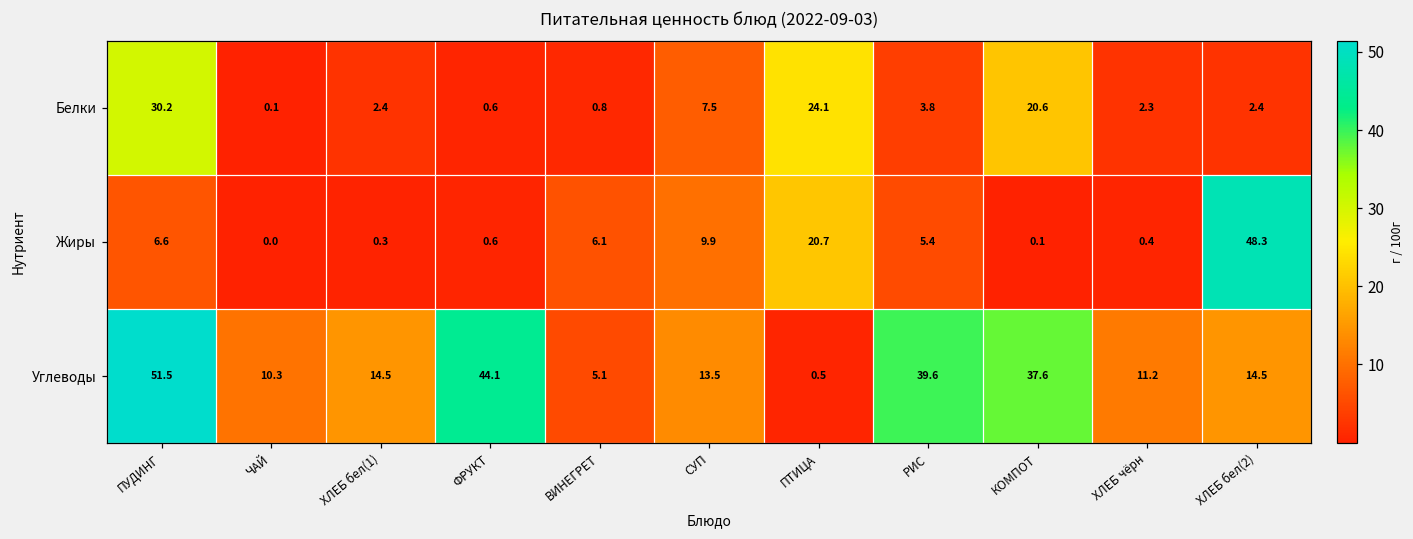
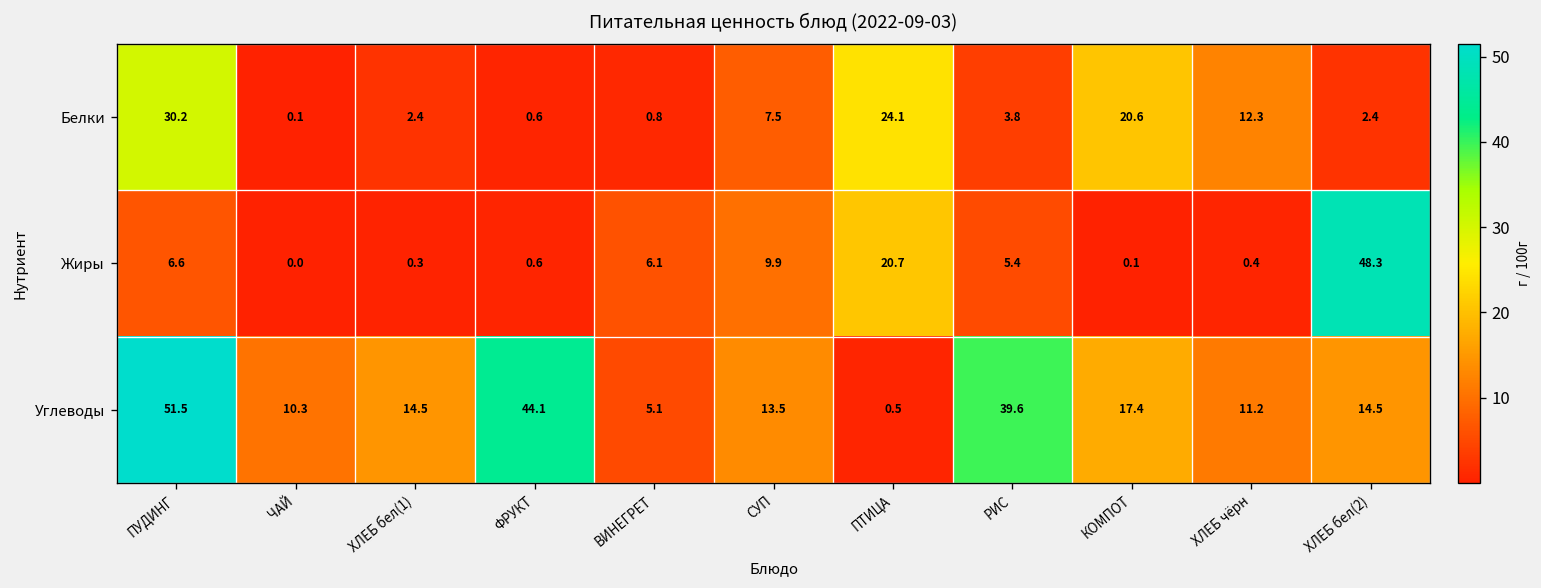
Белки, ХЛЕБ чёрн: 2.3 -> 12.3
Углеводы, КОМПОТ: 37.6 -> 17.4
